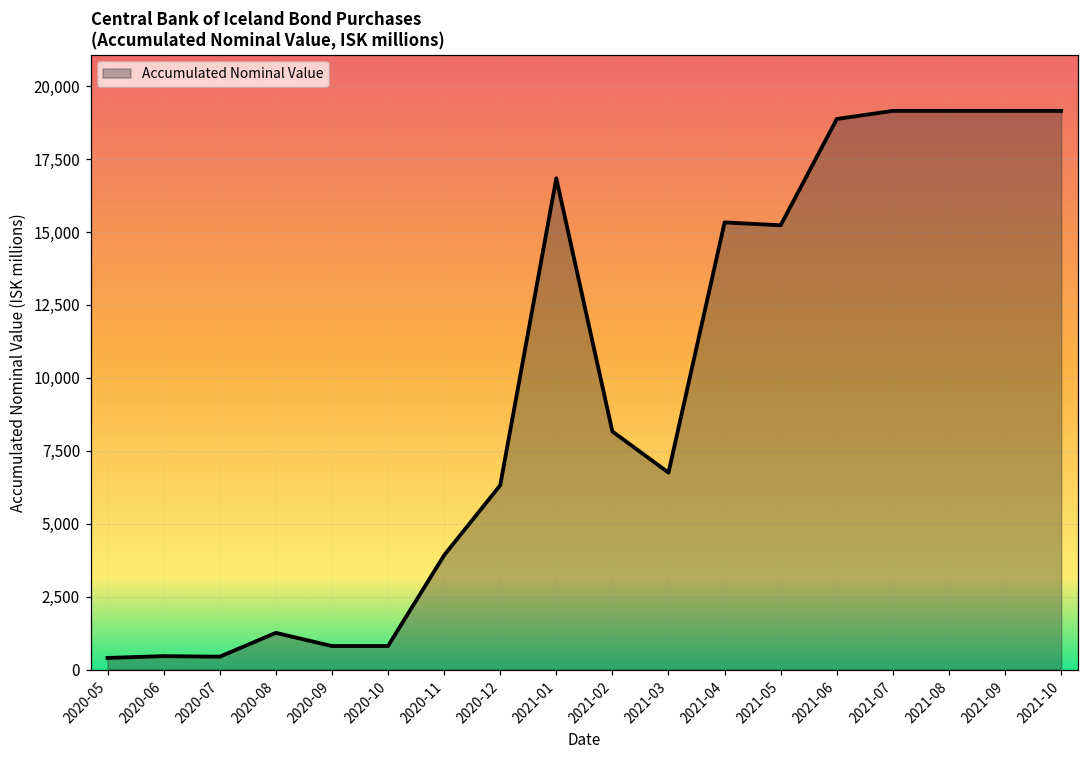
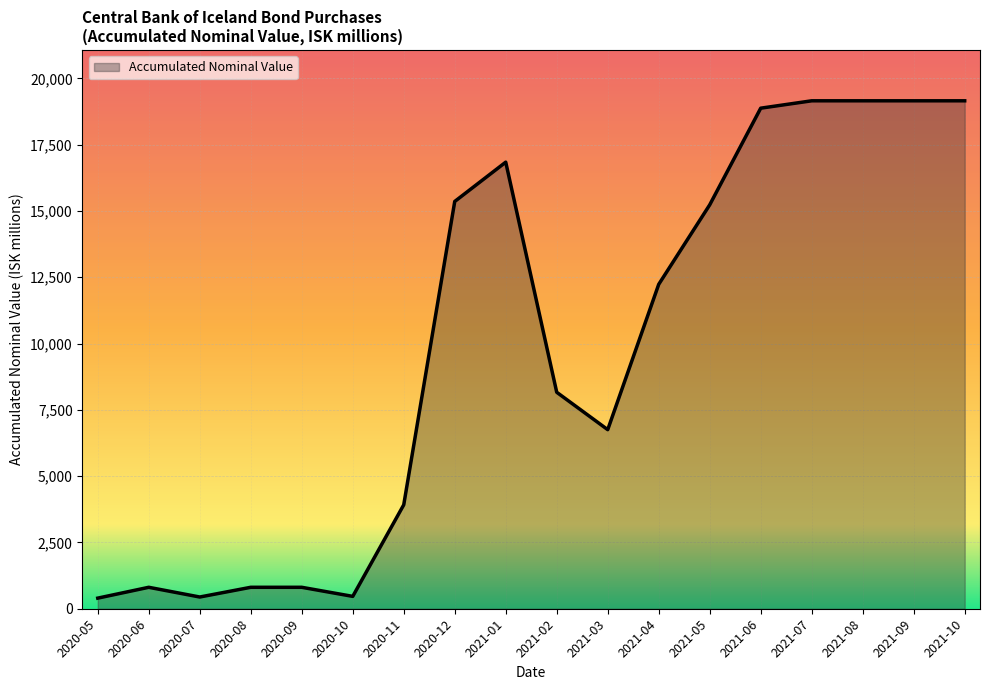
2020-06: 500 -> 800
2020-08: 1,300 -> 800
2020-10: 800 -> 500
2020-12: 6,300 -> 15,400
2021-04: 15,300 -> 12,200
